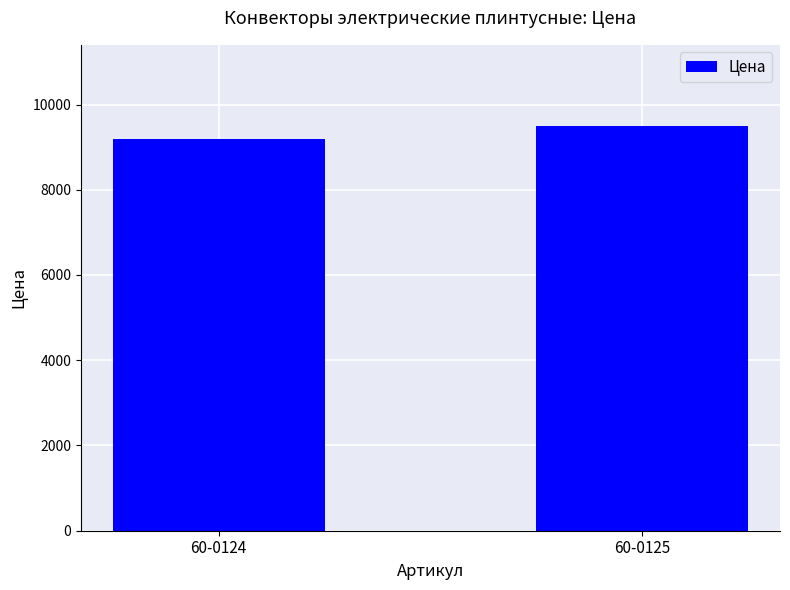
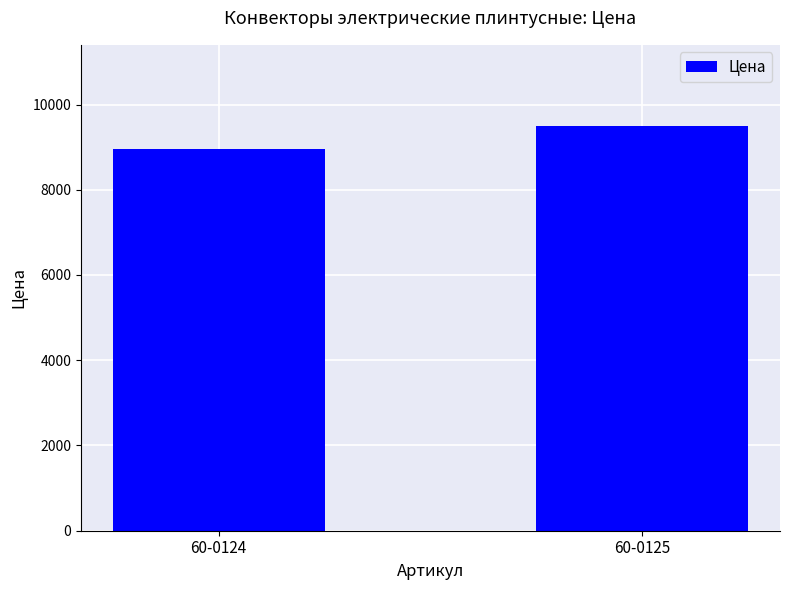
60-0124: 9200 -> 9000
